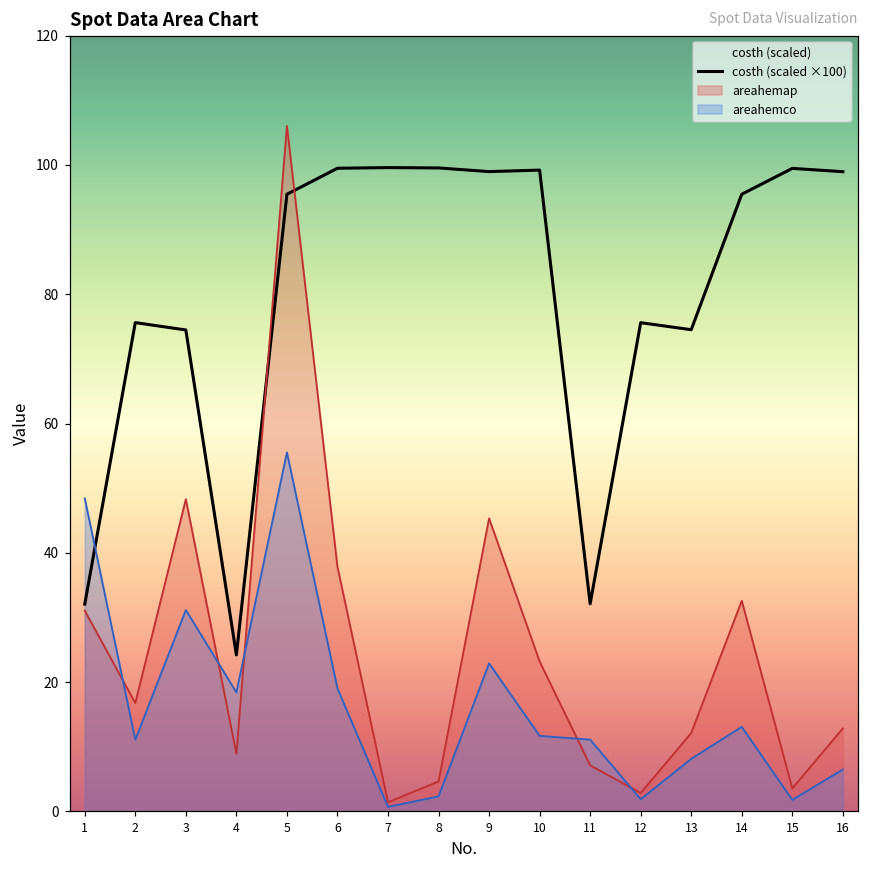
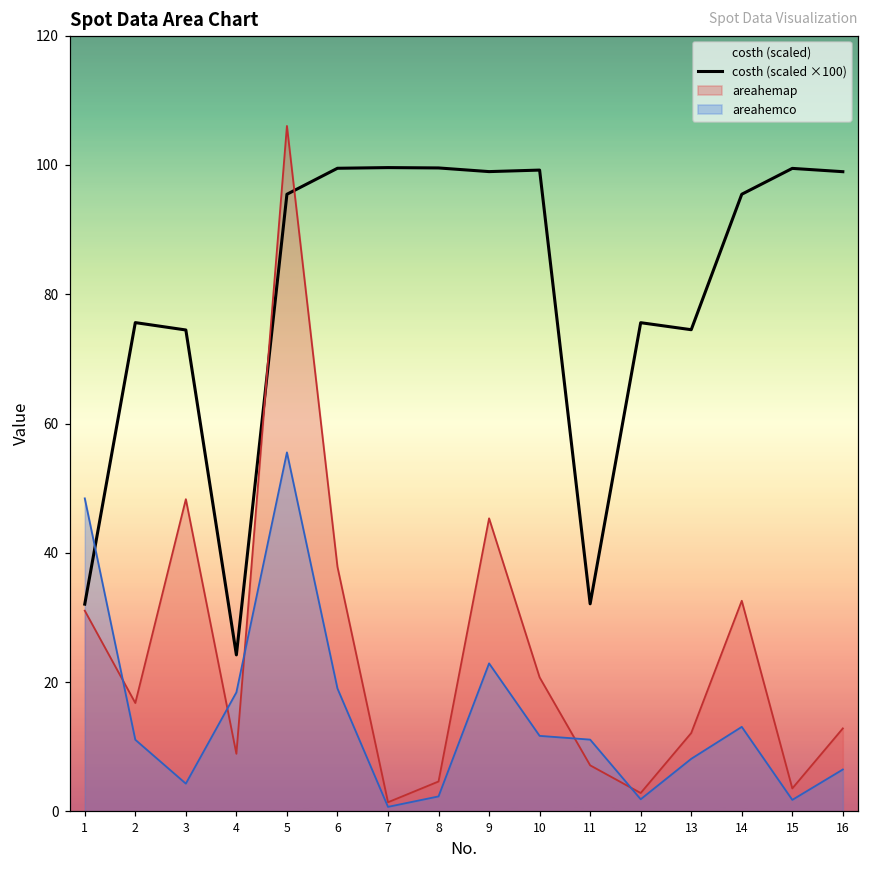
areahemco, 3: 31 -> 4
areahemap, 10: 23 -> 21
